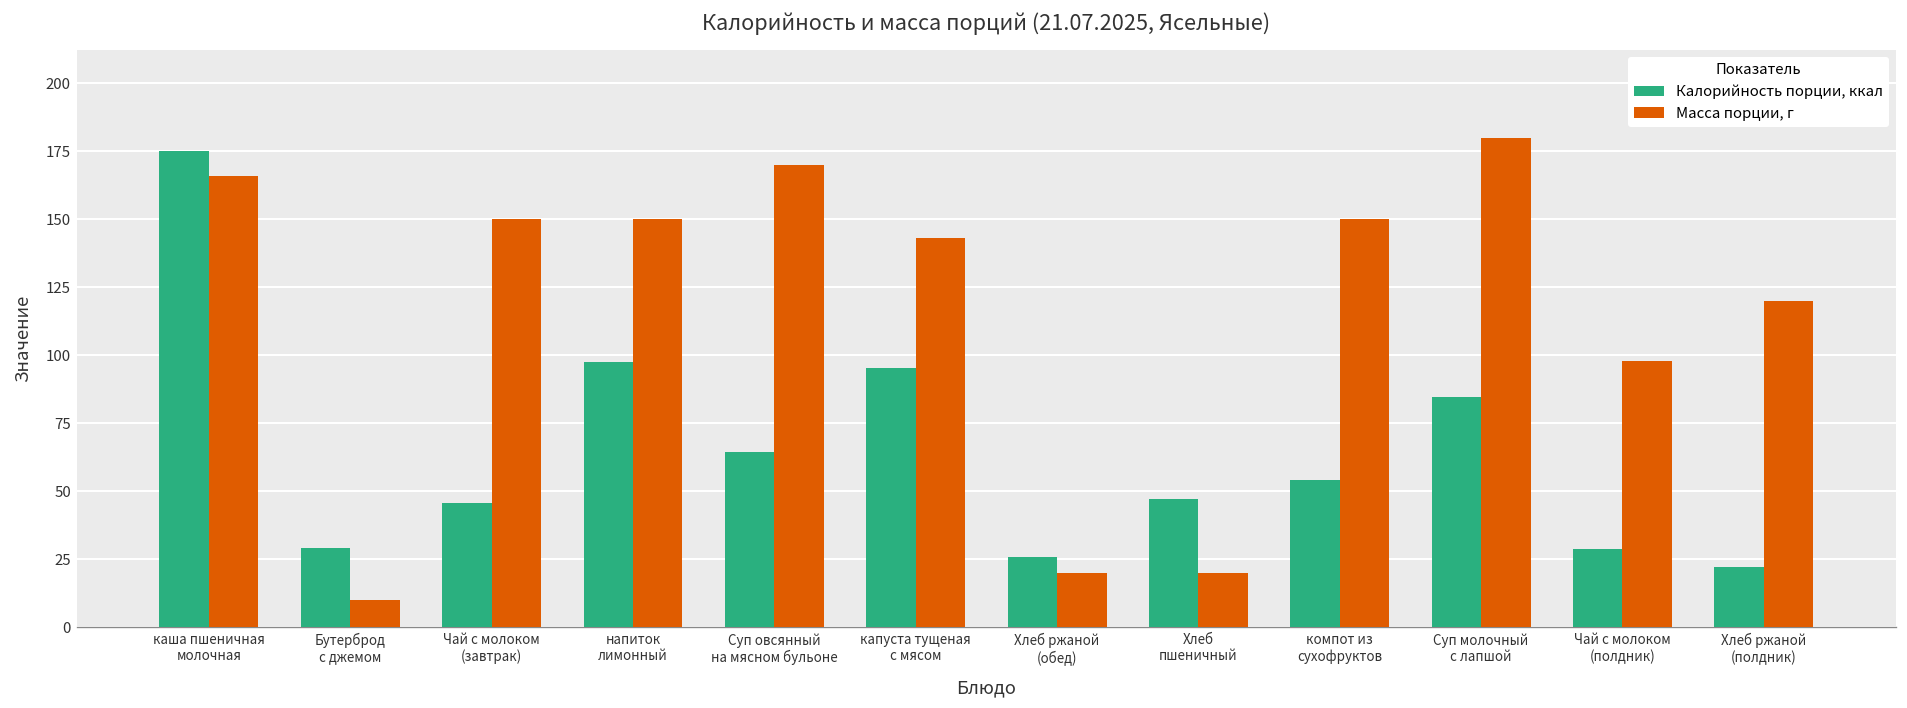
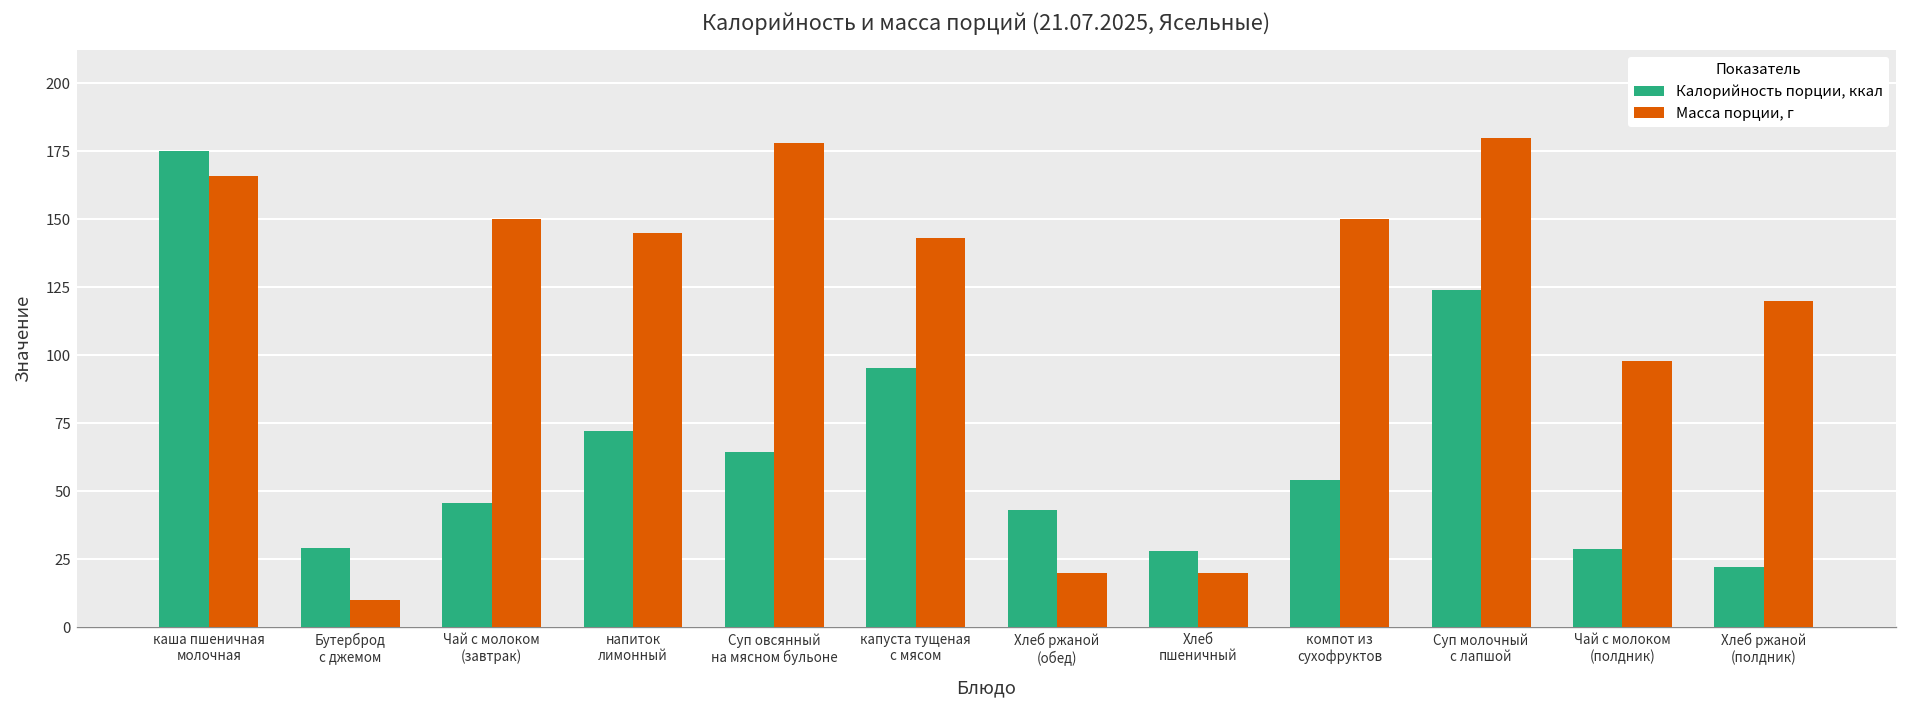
Калорийность порции, ккал, напиток лимонный: 98 -> 72
Масса порции, г, напиток лимонный: 150 -> 145
Масса порции, г, Суп овсянный на мясном бульоне: 170 -> 178
Калорийность порции, ккал, Хлеб ржаной (обед): 26 -> 43
Калорийность порции, ккал, Хлеб пшеничный: 47 -> 28
Калорийность порции, ккал, Суп молочный с лапшой: 85 -> 124
